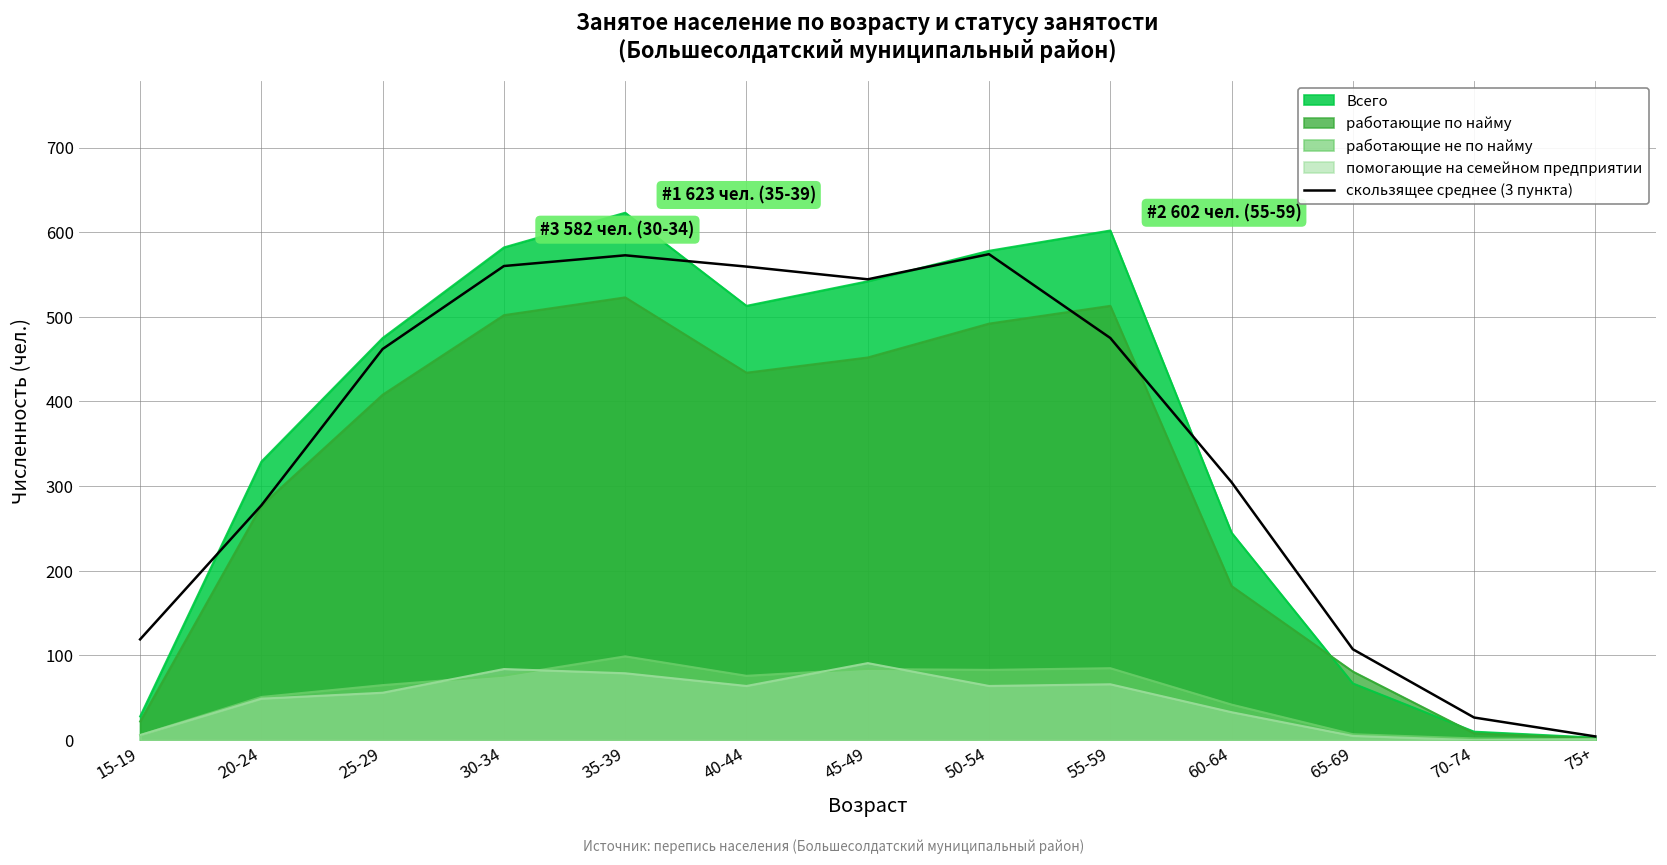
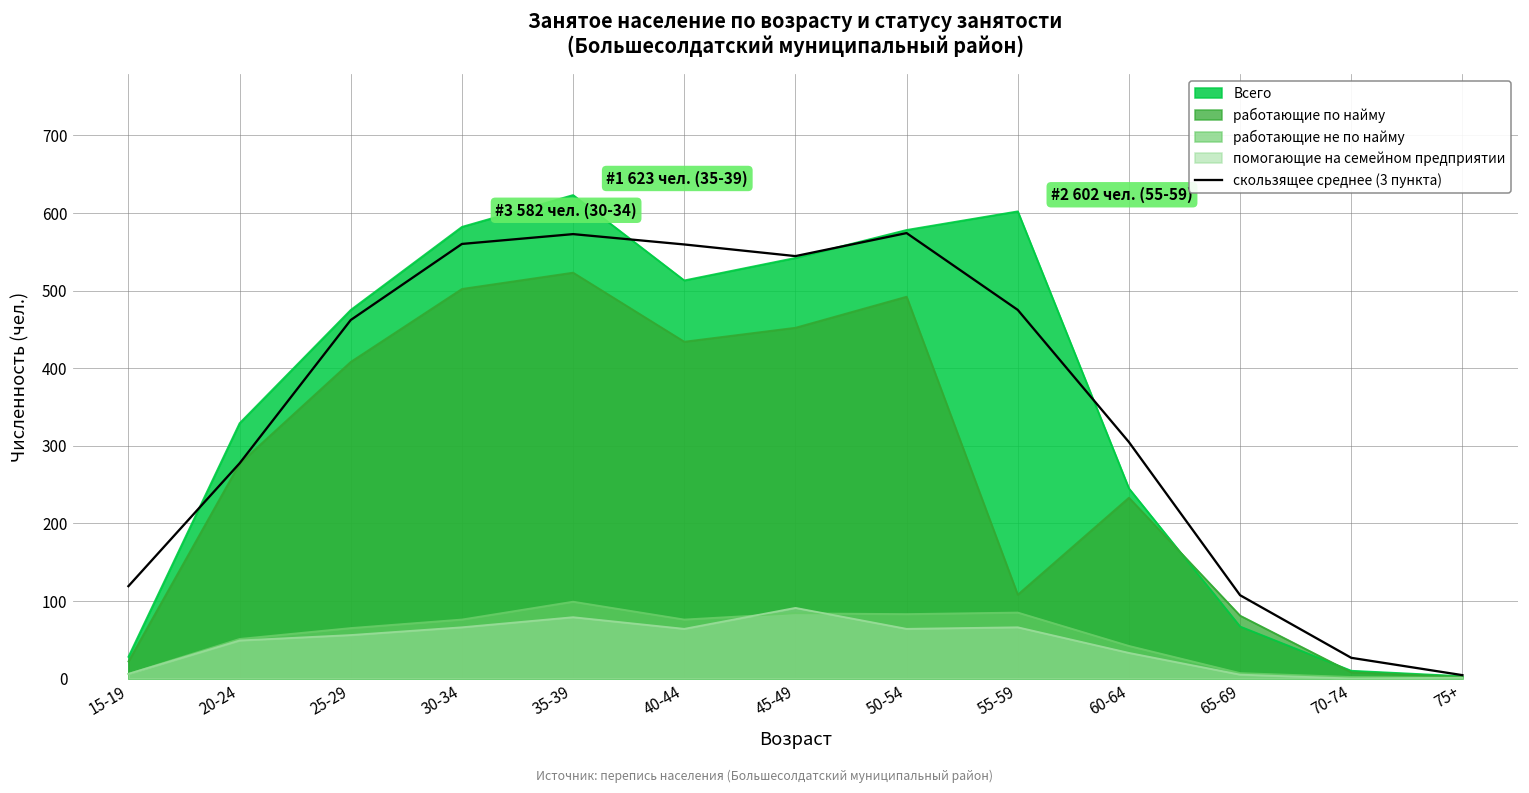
помогающие на семейном предприятии, 30-34: 80 -> 70
работающие по найму, 55-59: 510 -> 110
работающие по найму, 60-64: 180 -> 230
